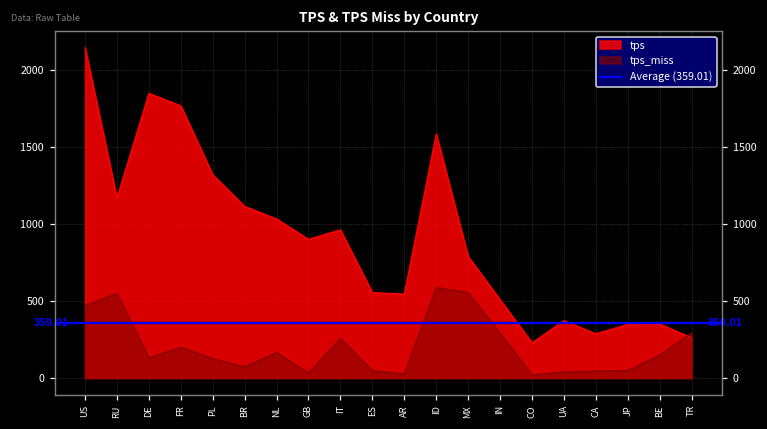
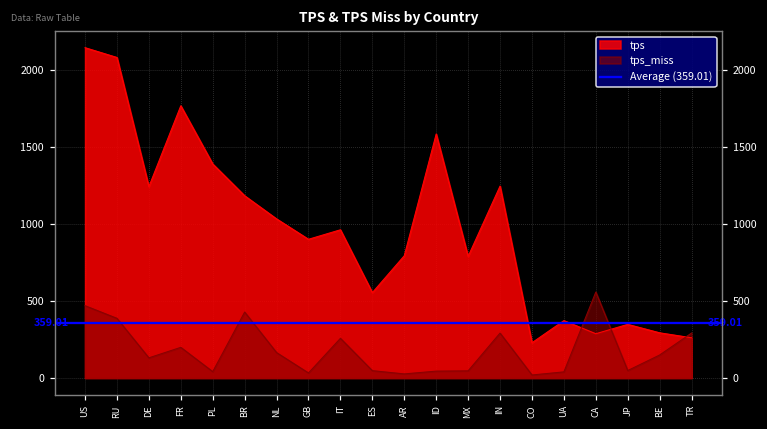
tps, RU: 1170 -> 2080
tps_miss, RU: 550 -> 390
tps, DE: 1850 -> 1240
tps, PL: 1320 -> 1390
tps_miss, PL: 130 -> 40
tps, BR: 1120 -> 1180
tps_miss, BR: 70 -> 430
tps, AR: 550 -> 790
tps_miss, ID: 590 -> 40
tps_miss, MX: 560 -> 50
tps, IN: 510 -> 1250
tps_miss, CA: 50 -> 560
tps, BE: 350 -> 290
